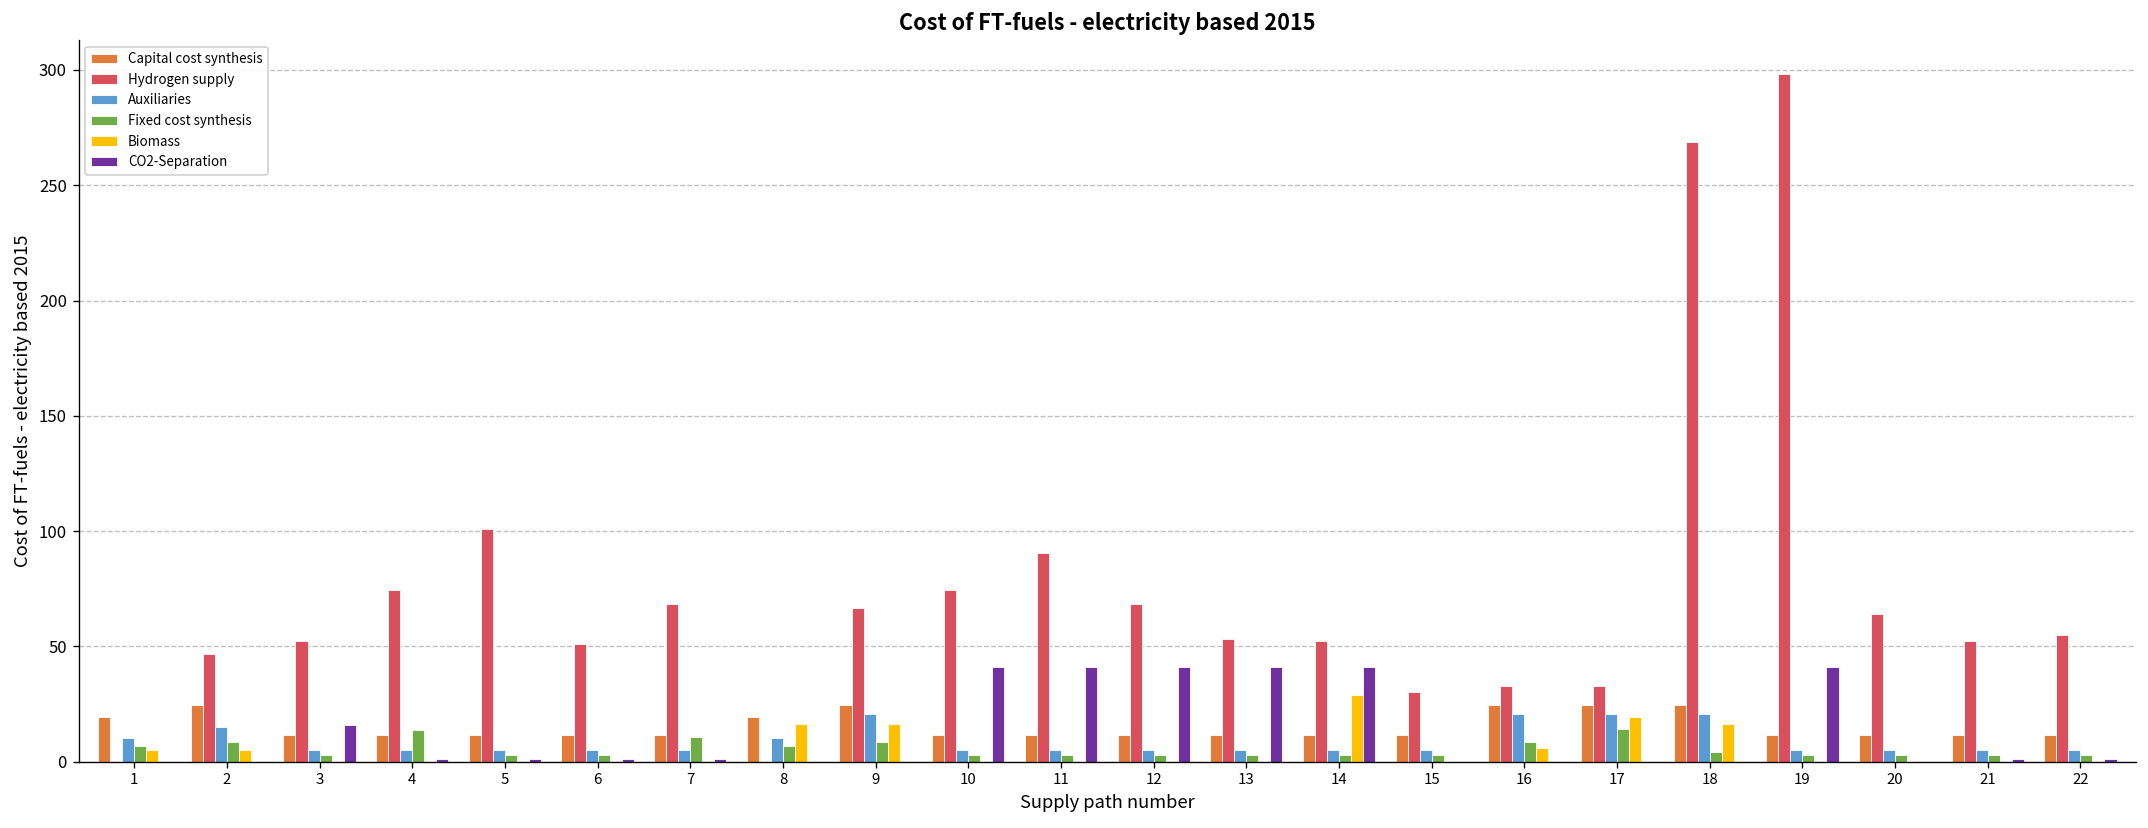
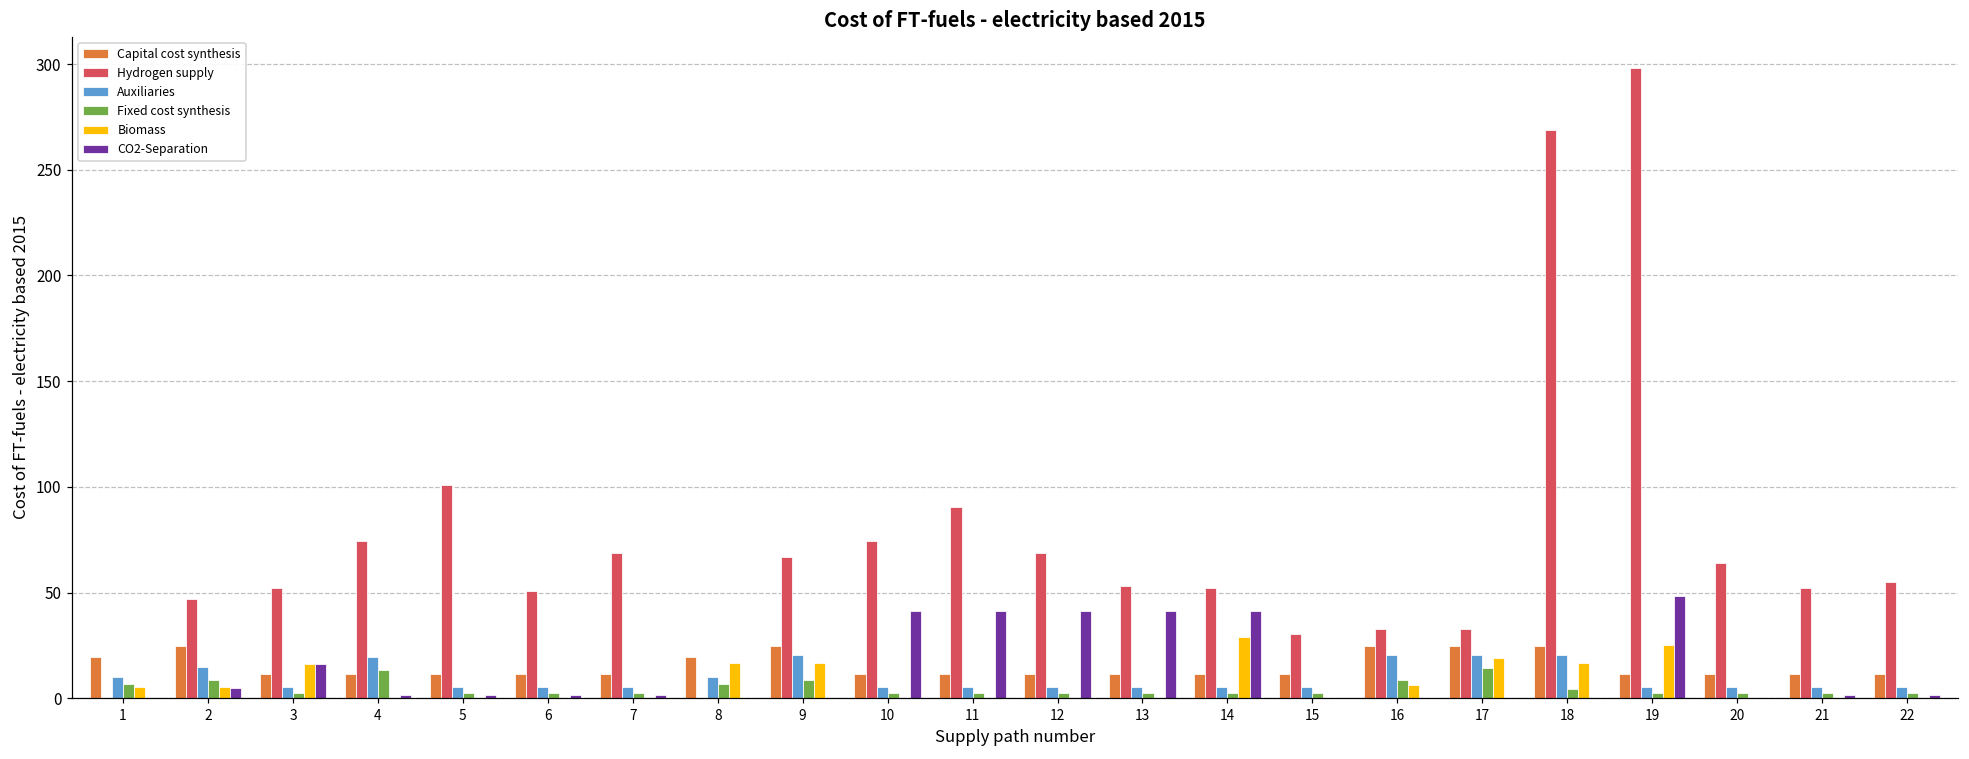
CO2-Separation, 2: 0 -> 5
Biomass, 3: 0 -> 16
Auxiliaries, 4: 5 -> 20
Fixed cost synthesis, 7: 11 -> 3
Biomass, 19: 0 -> 25
CO2-Separation, 19: 41 -> 48
